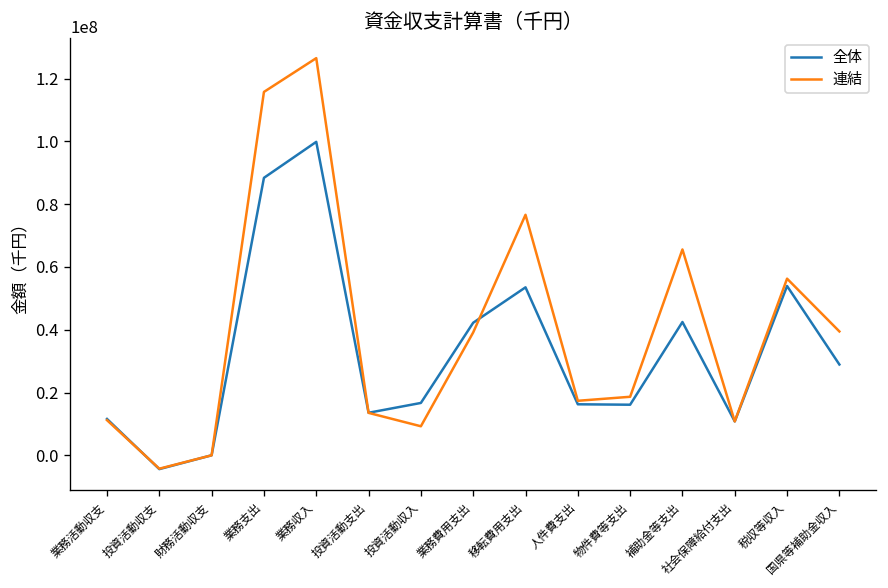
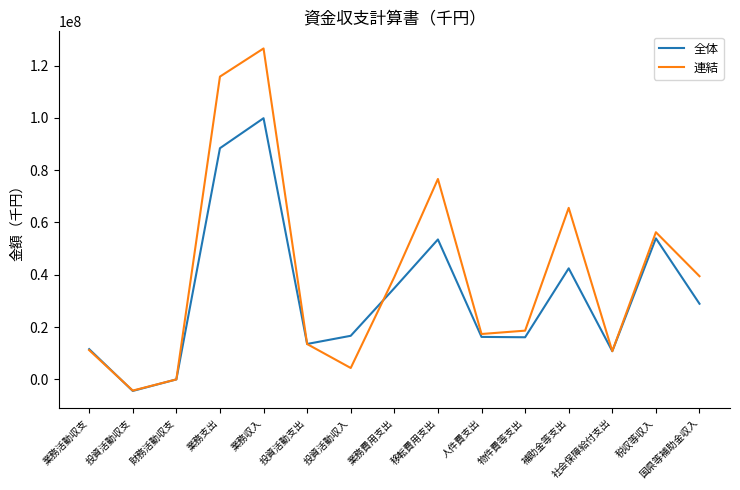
連結, 投資活動収入: 9000000 -> 4000000
全体, 業務費用支出: 42000000 -> 35000000
